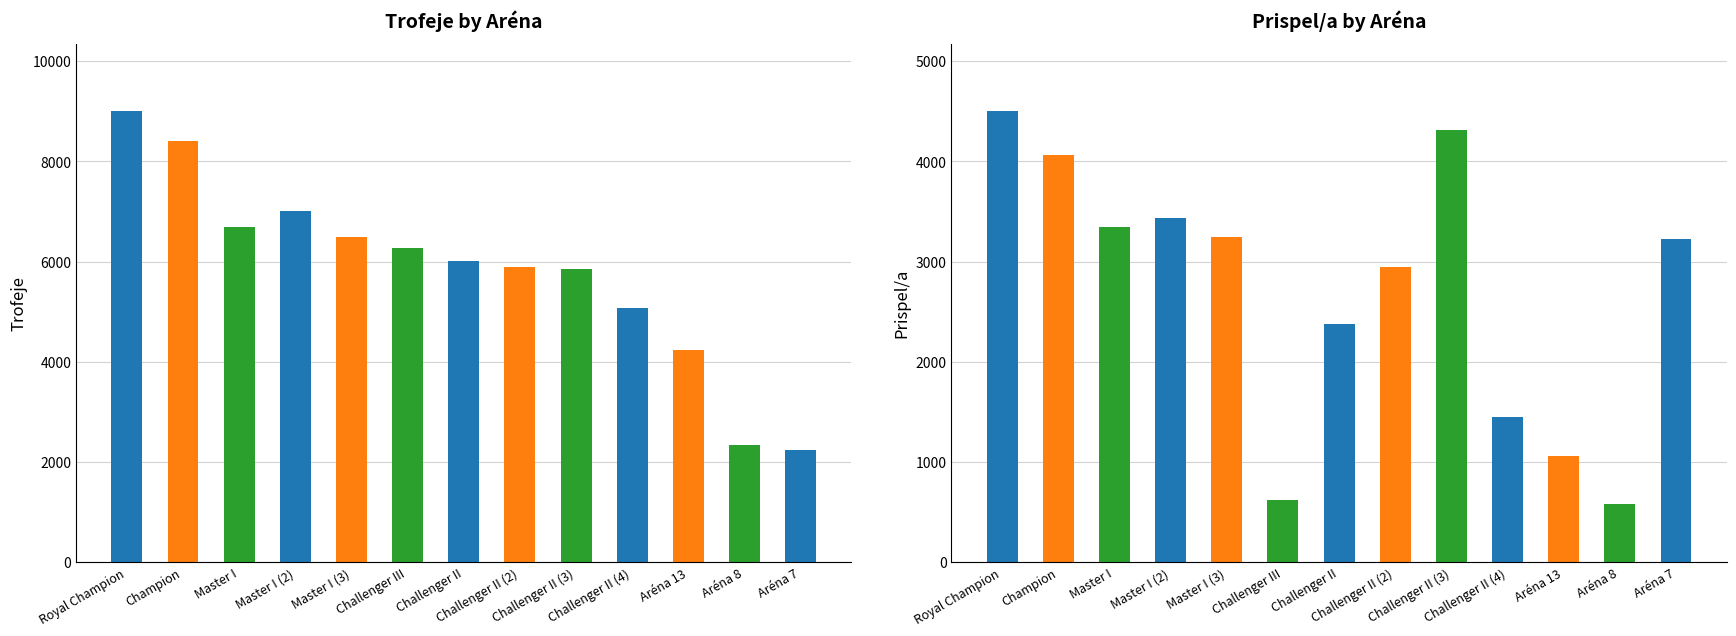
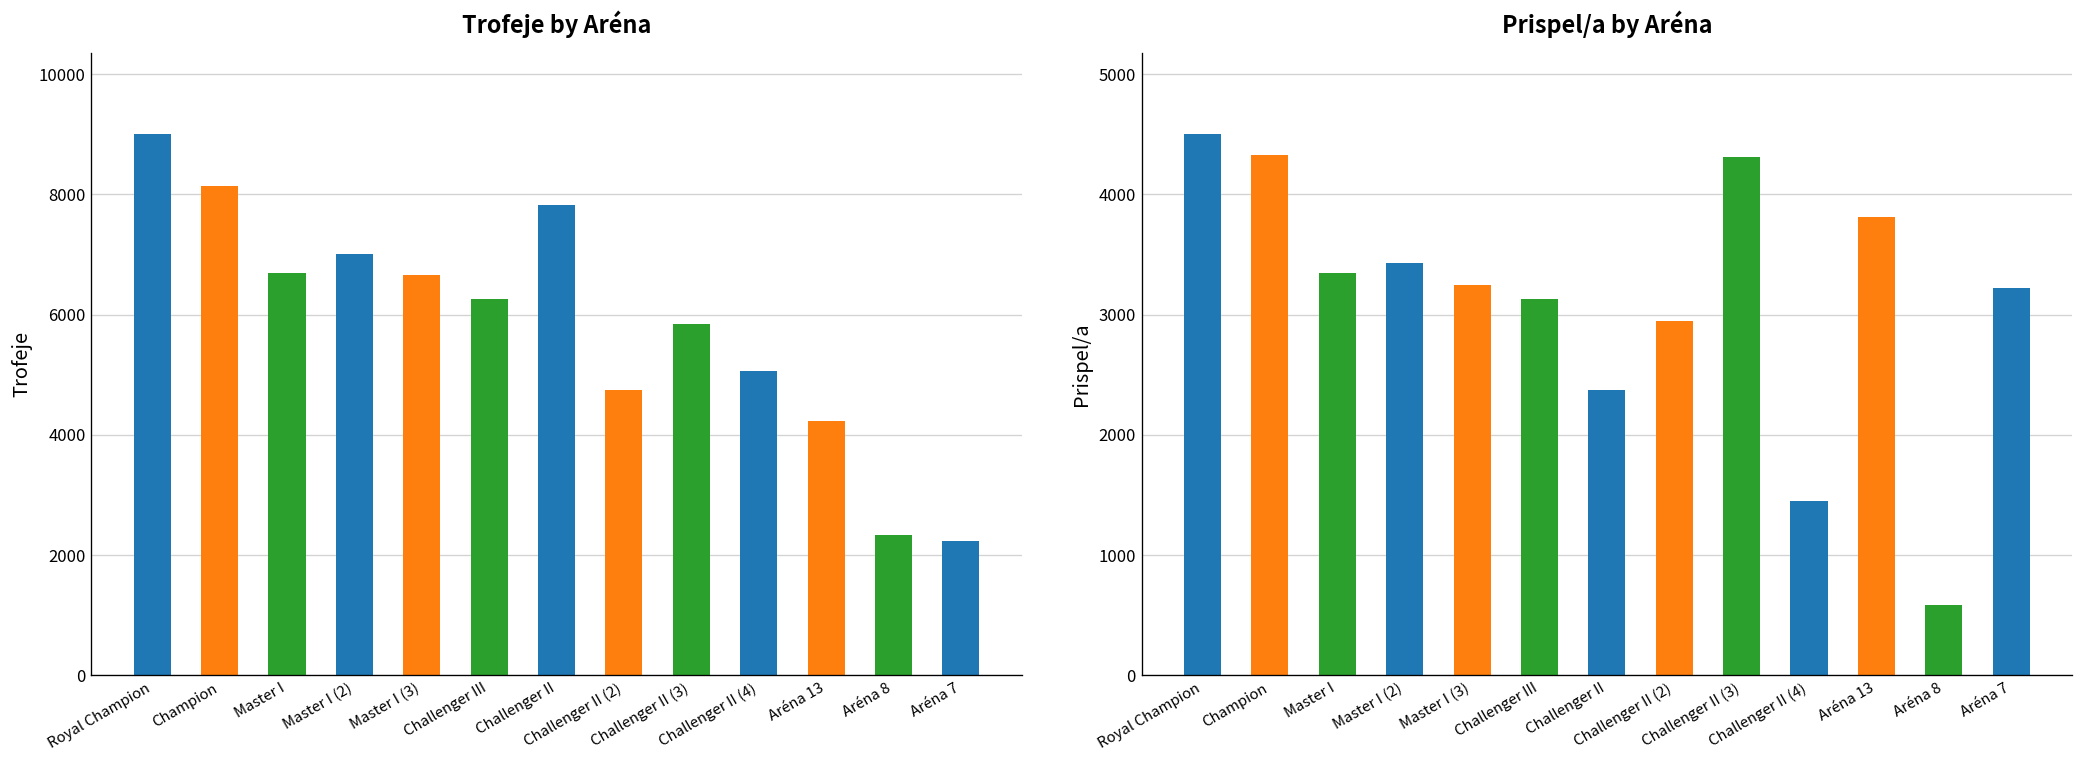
Trofeje by Aréna, Champion: 8400 -> 8100
Trofeje by Aréna, Master I (3): 6500 -> 6700
Trofeje by Aréna, Challenger II: 6000 -> 7800
Trofeje by Aréna, Challenger II (2): 5900 -> 4700
Prispel/a by Aréna, Champion: 4070 -> 4330
Prispel/a by Aréna, Challenger III: 620 -> 3130
Prispel/a by Aréna, Aréna 13: 1060 -> 3810
